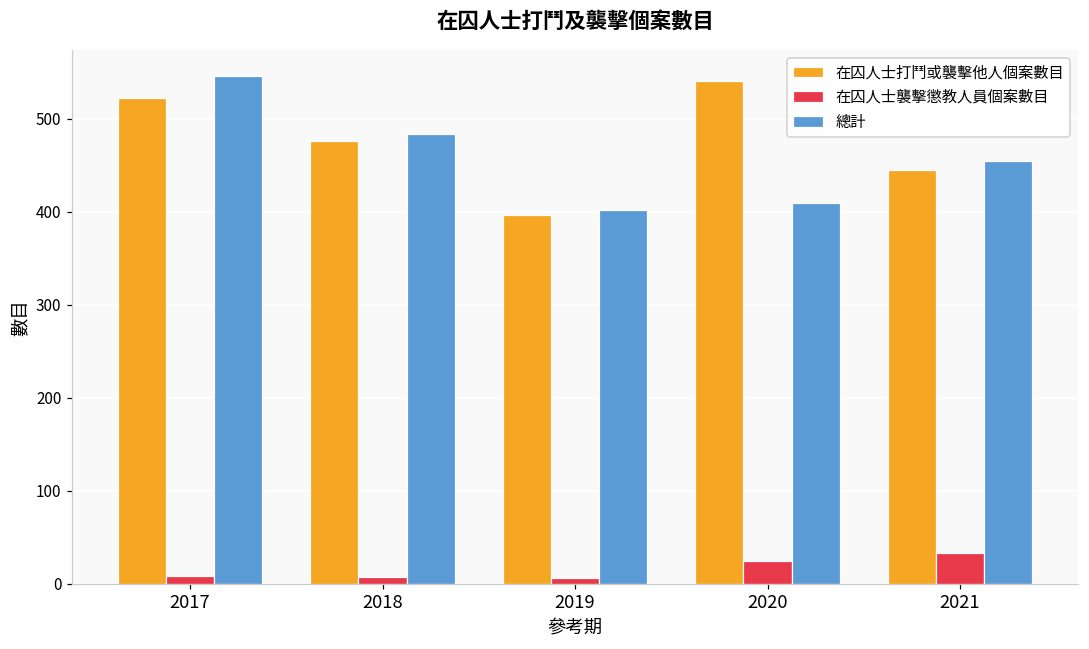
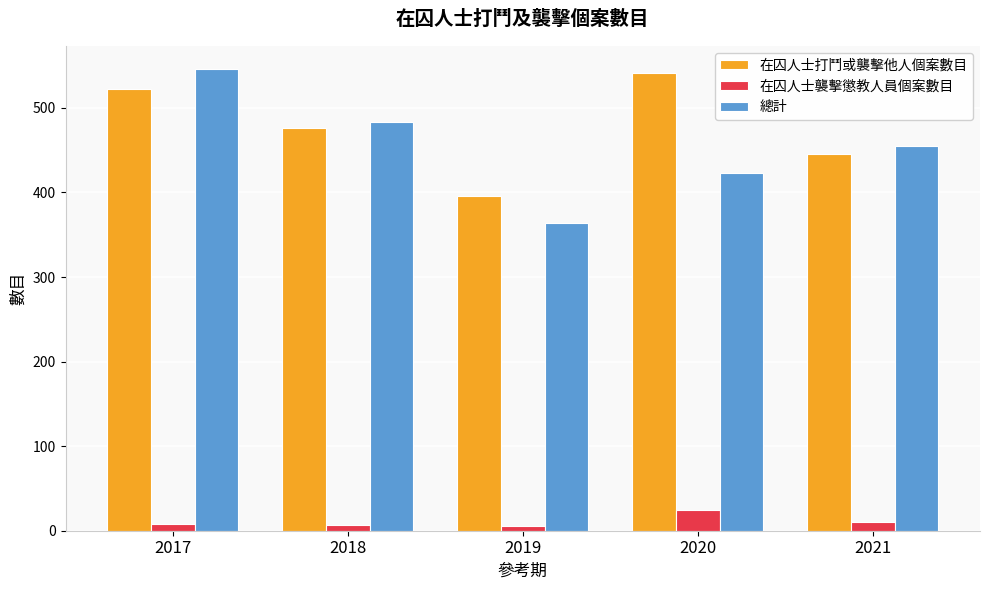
總計, 2019: 400 -> 360
總計, 2020: 410 -> 420
在囚人士襲擊懲教人員個案數目, 2021: 30 -> 10
